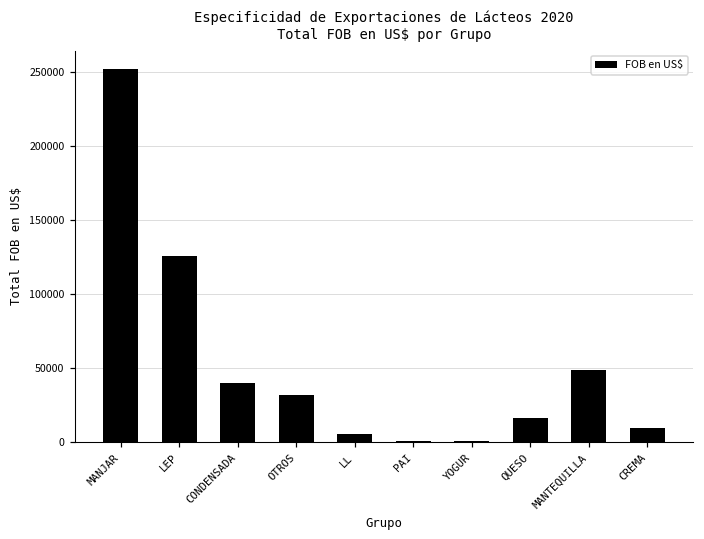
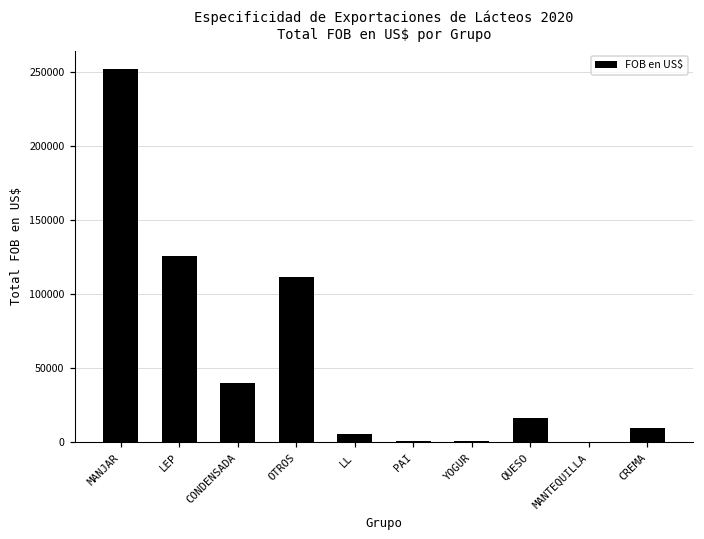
OTROS: 32000 -> 112000
MANTEQUILLA: 49000 -> 0
